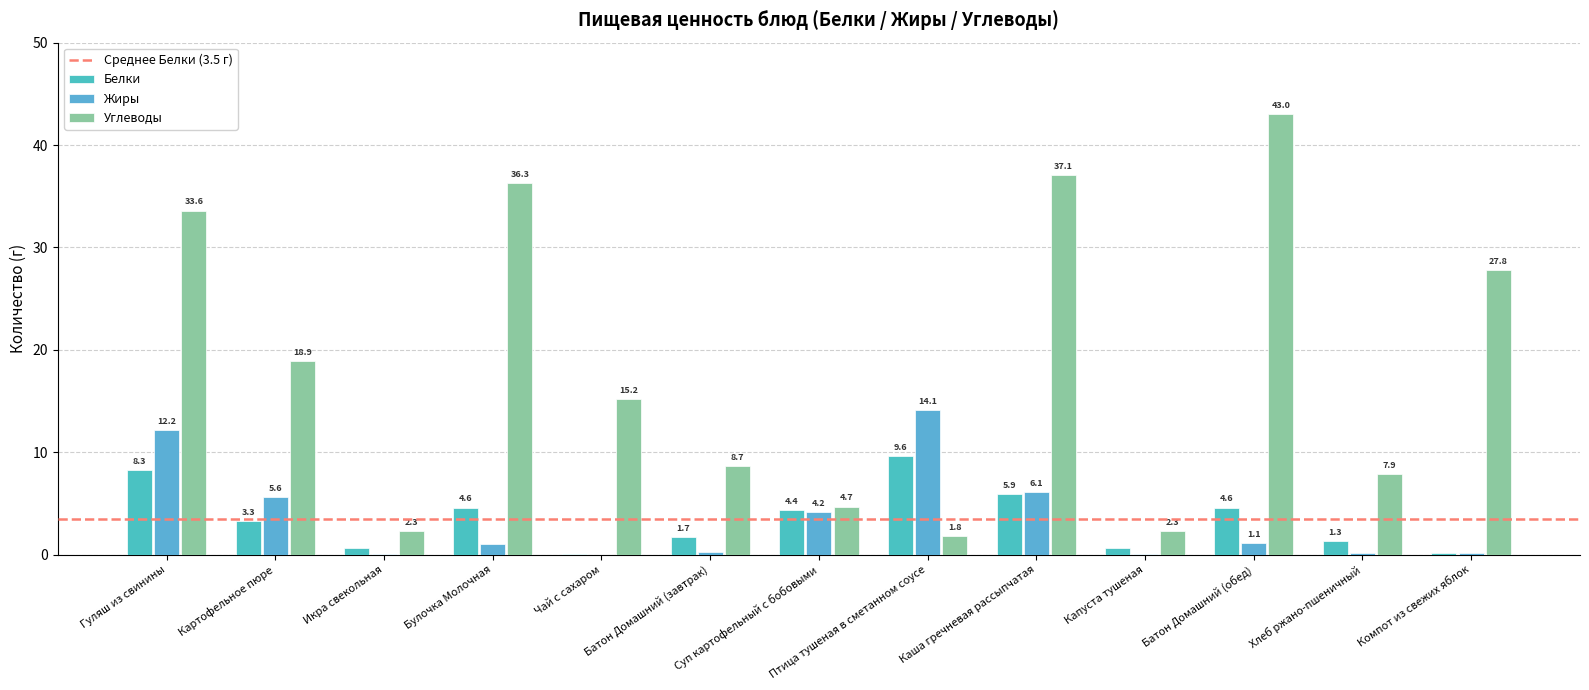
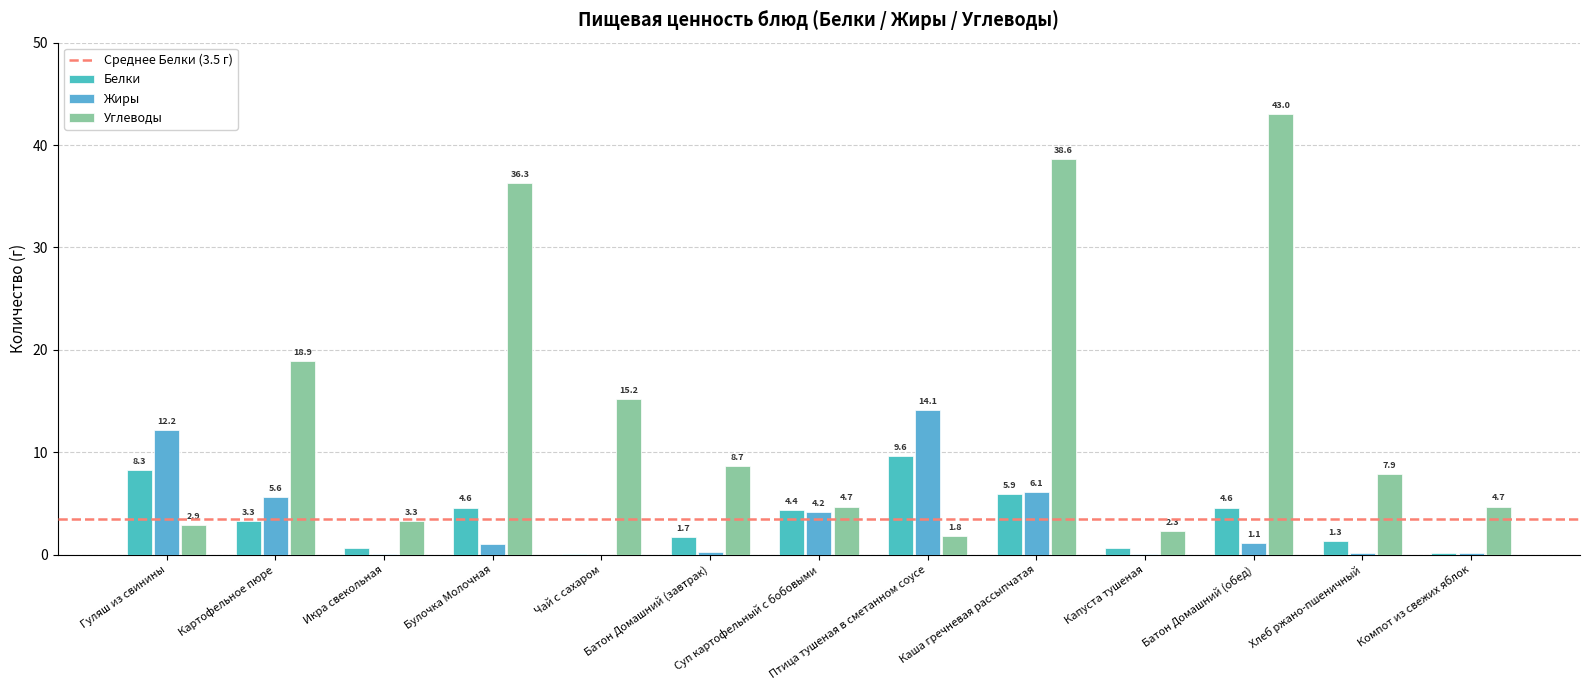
Углеводы, Гуляш из свинины: 33.6 -> 2.9
Углеводы, Икра свекольная: 2.3 -> 3.3
Углеводы, Каша гречневая рассыпчатая: 37.1 -> 38.6
Углеводы, Компот из свежих яблок: 27.8 -> 4.7
